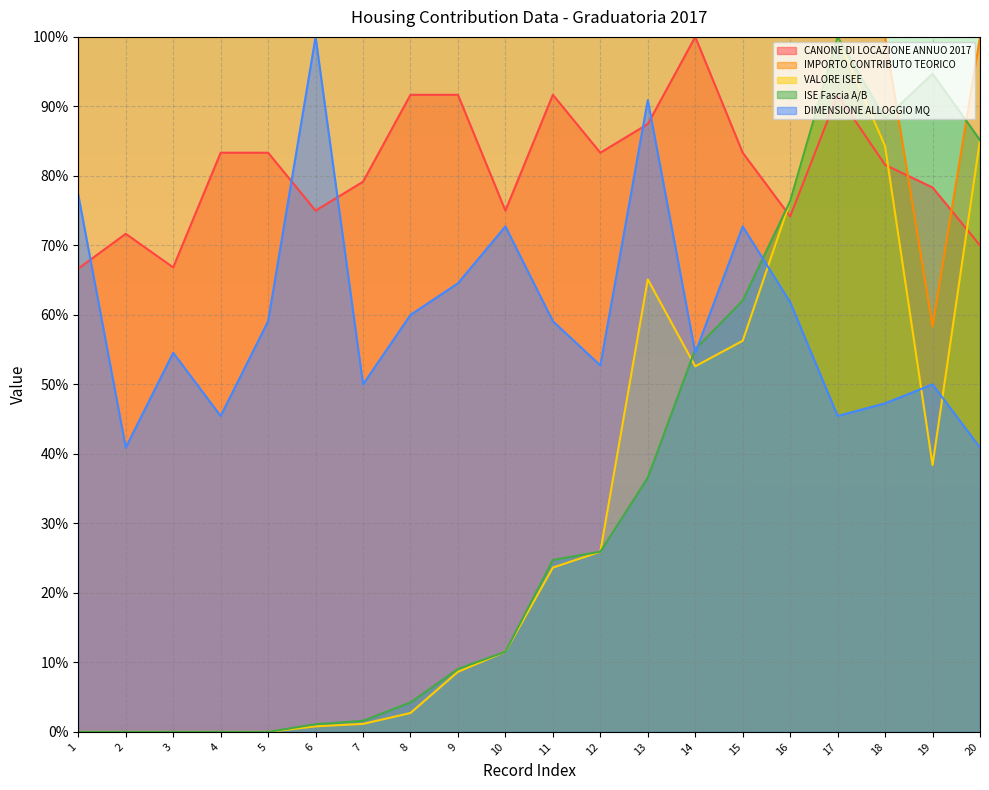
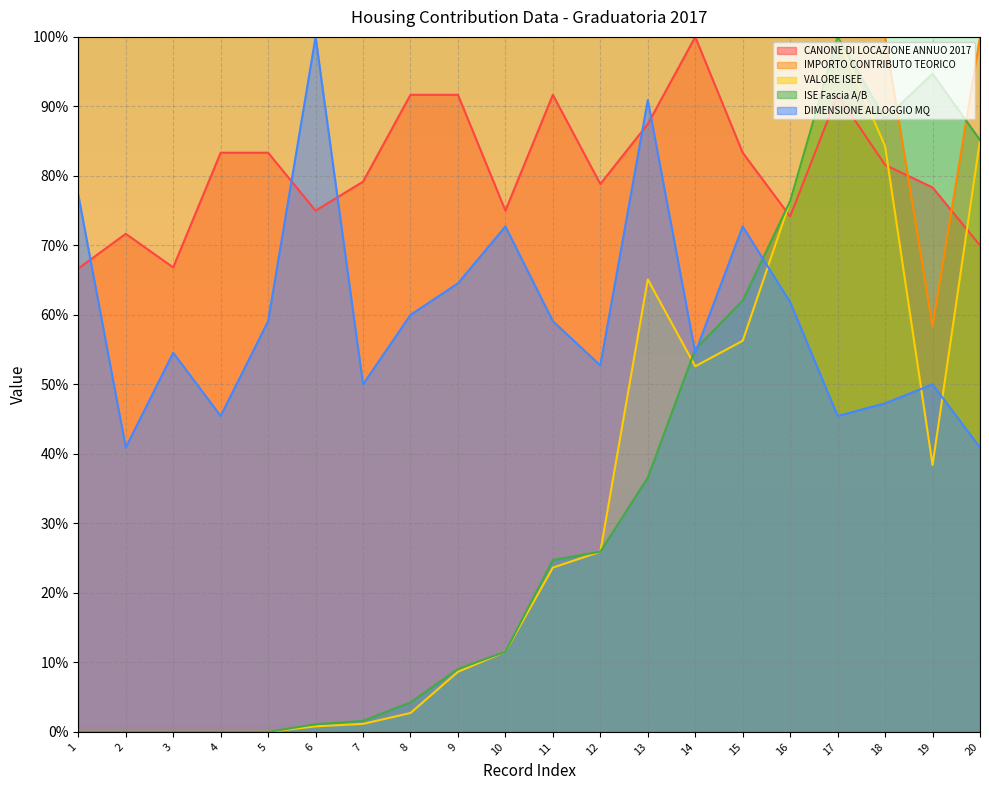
CANONE DI LOCAZIONE ANNUO 2017, 12: 83% -> 79%
